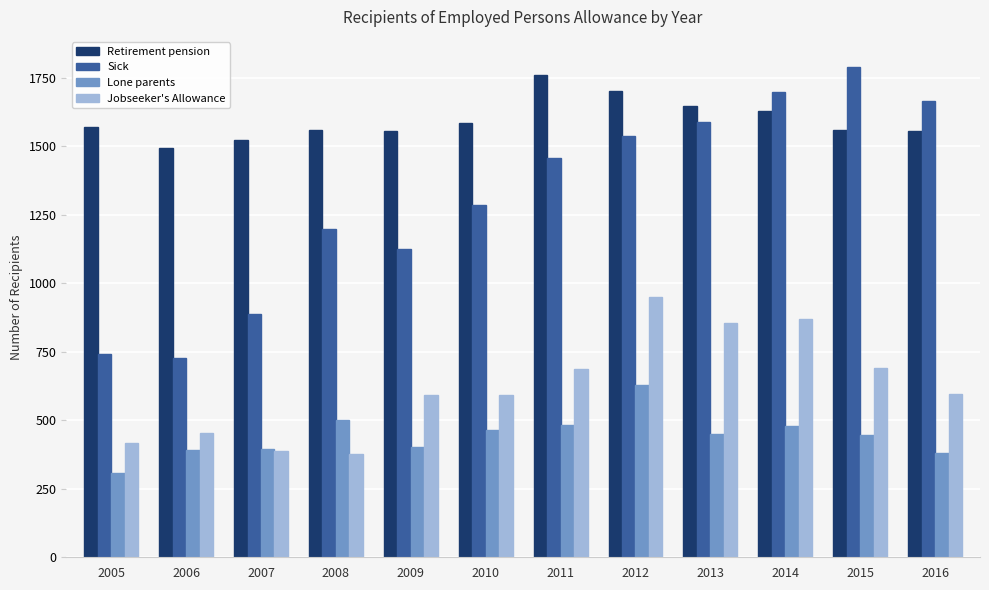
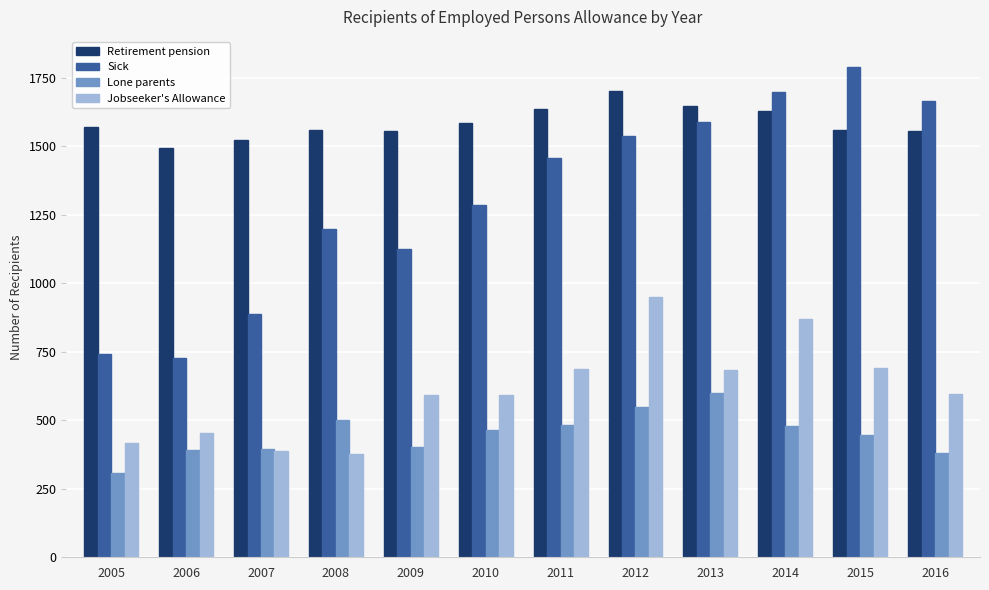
Retirement pension, 2011: 1760 -> 1640
Lone parents, 2012: 630 -> 550
Lone parents, 2013: 450 -> 600
Jobseeker's Allowance, 2013: 860 -> 680
